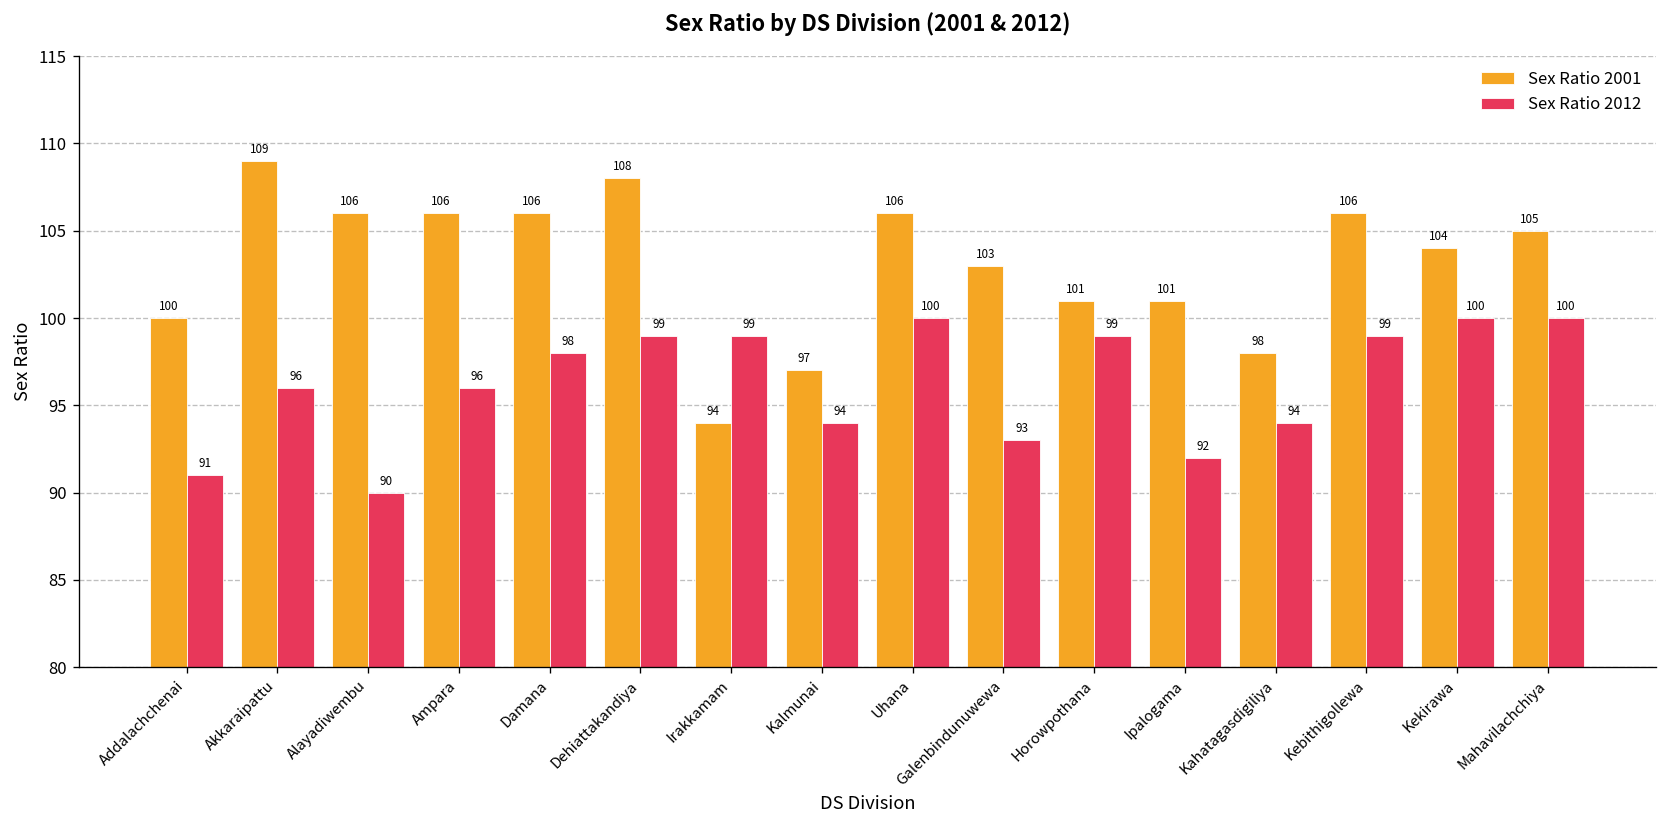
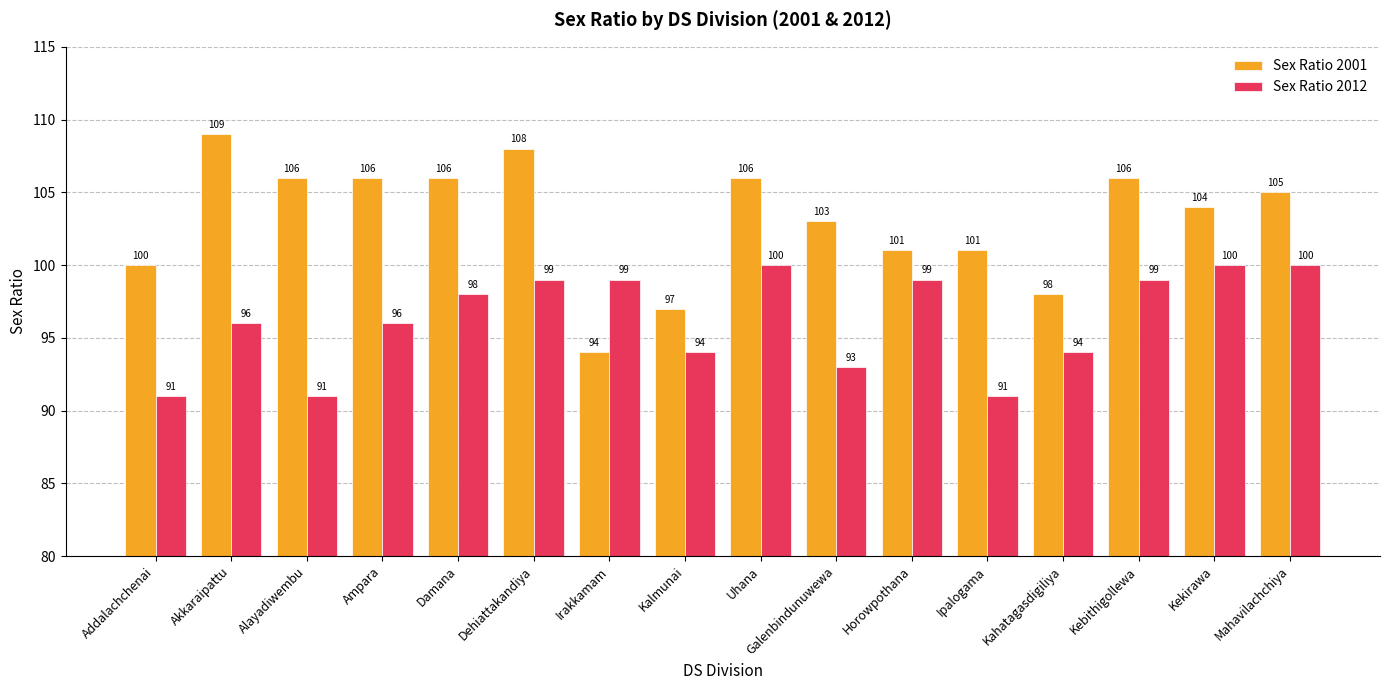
Sex Ratio 2012, Alayadiwembu: 90 -> 91
Sex Ratio 2012, Ipalogama: 92 -> 91
